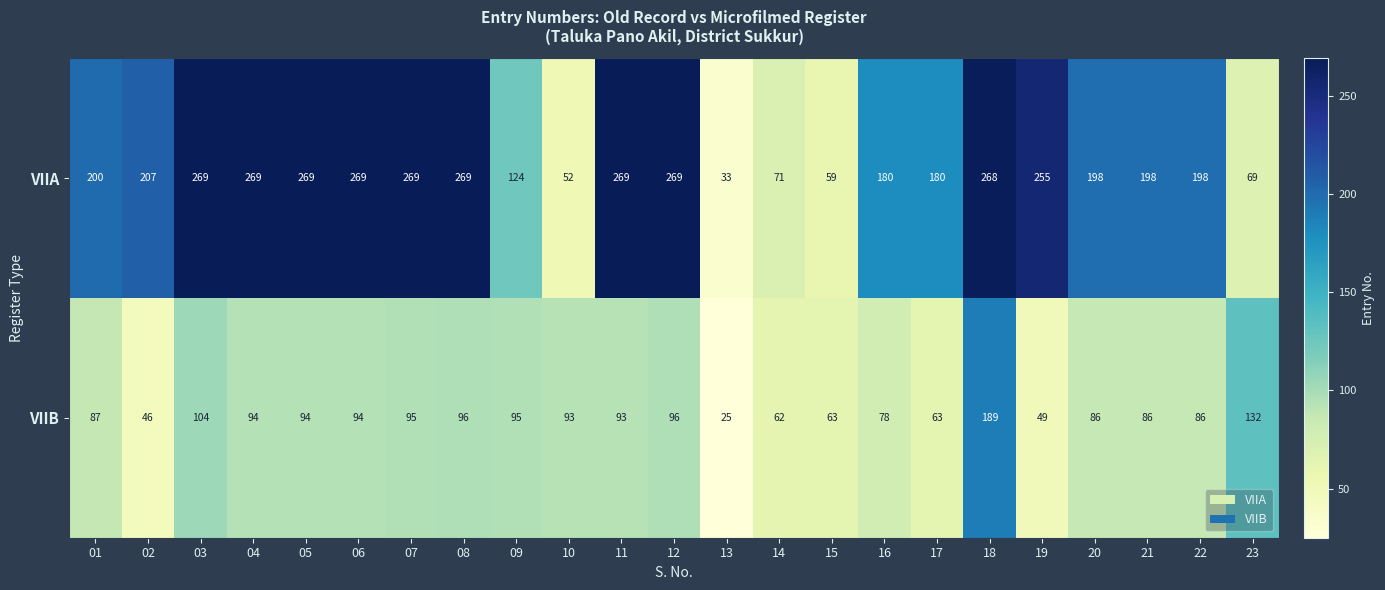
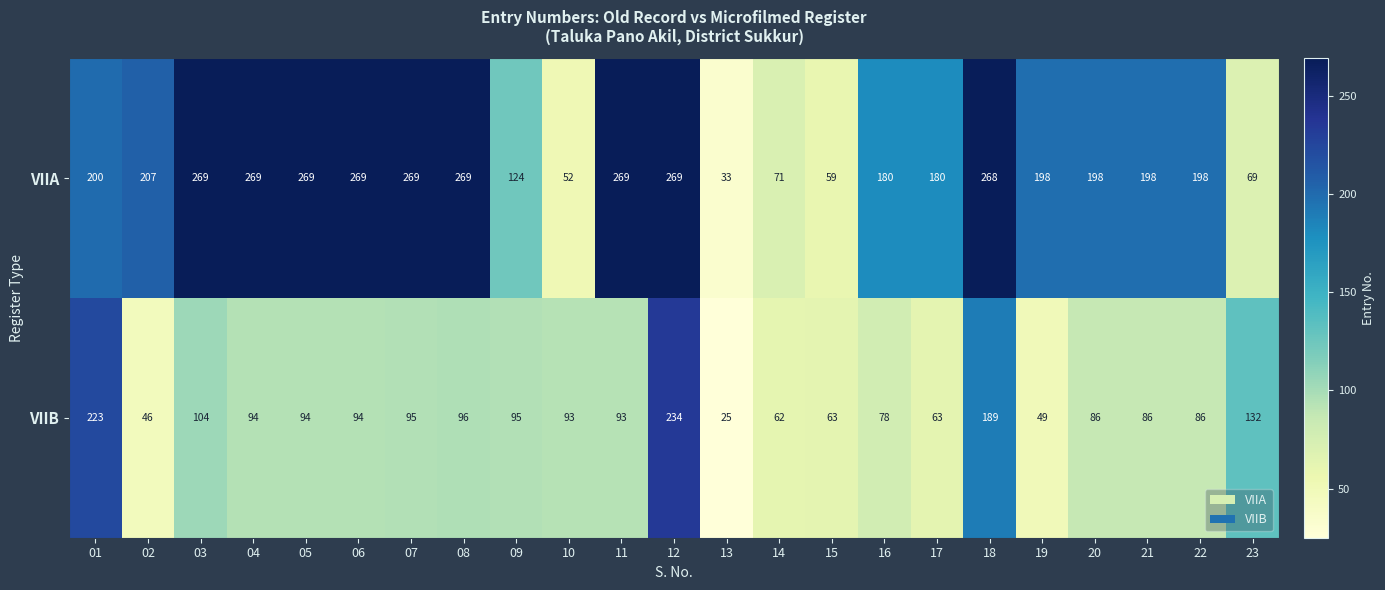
VIIA, 19: 255 -> 198
VIIB, 01: 87 -> 223
VIIB, 12: 96 -> 234
